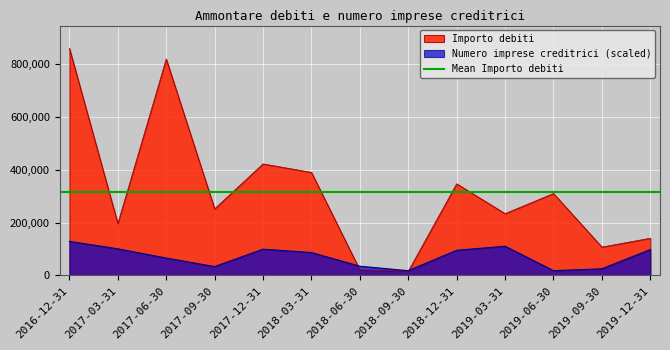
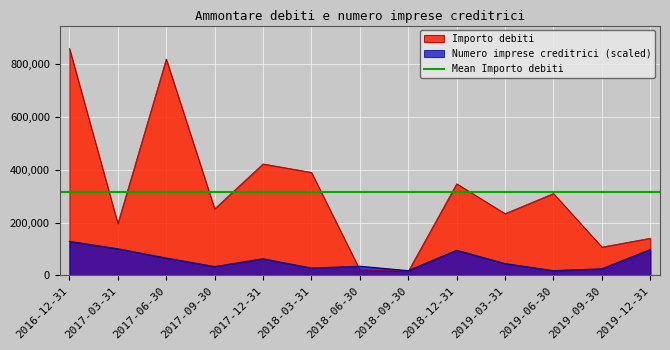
Numero imprese creditrici (scaled), 2017-12-31: 100,000 -> 60,000
Numero imprese creditrici (scaled), 2018-03-31: 90,000 -> 30,000
Numero imprese creditrici (scaled), 2019-03-31: 110,000 -> 40,000
